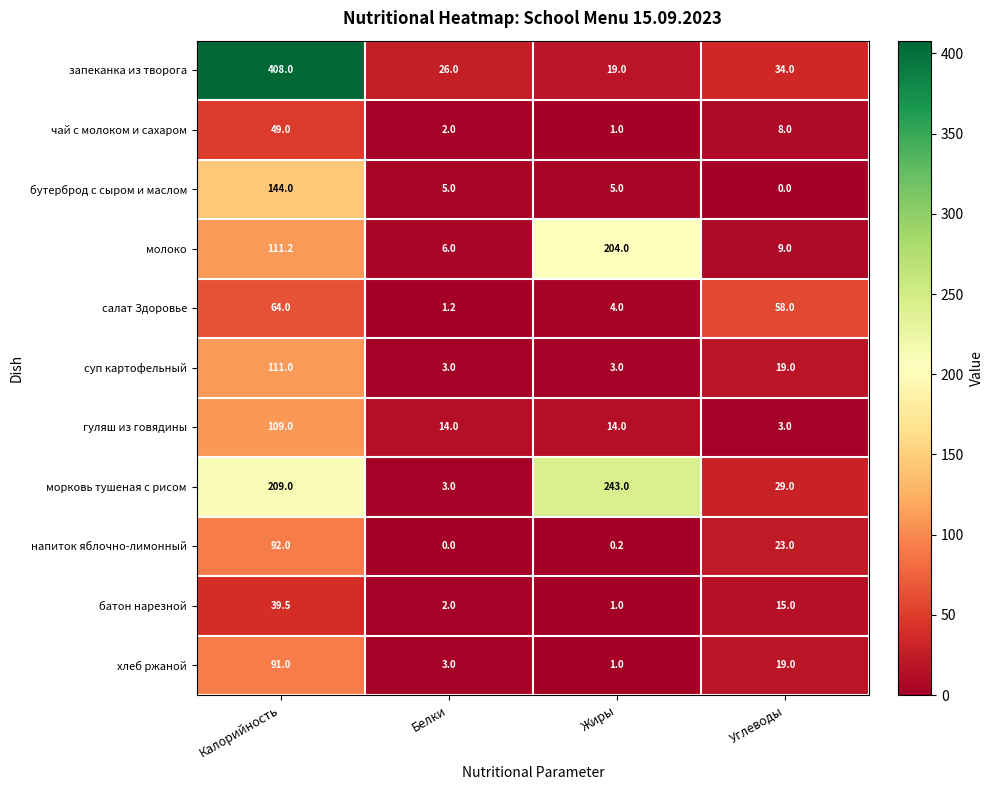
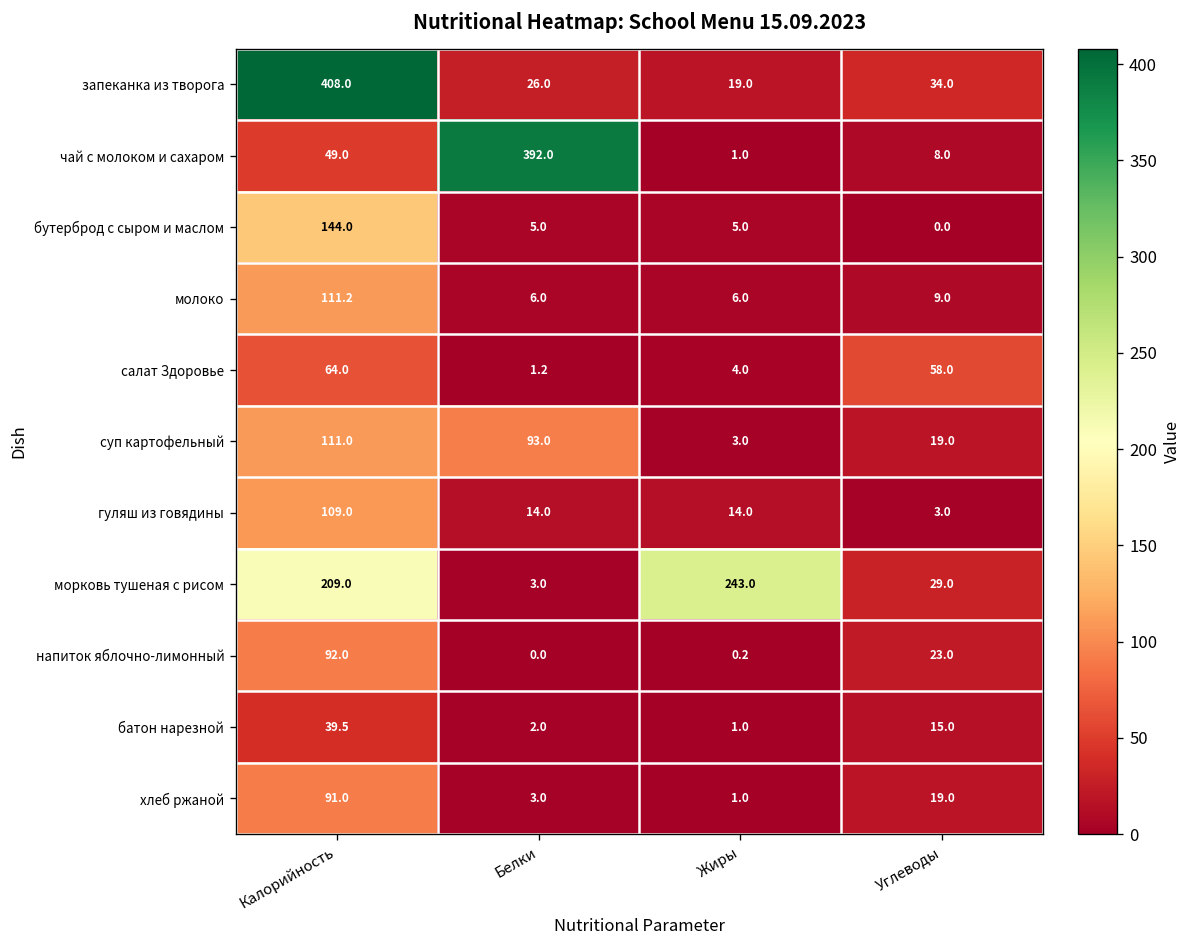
чай с молоком и сахаром, Белки: 2.0 -> 392.0
молоко, Жиры: 204.0 -> 6.0
суп картофельный, Белки: 3.0 -> 93.0
